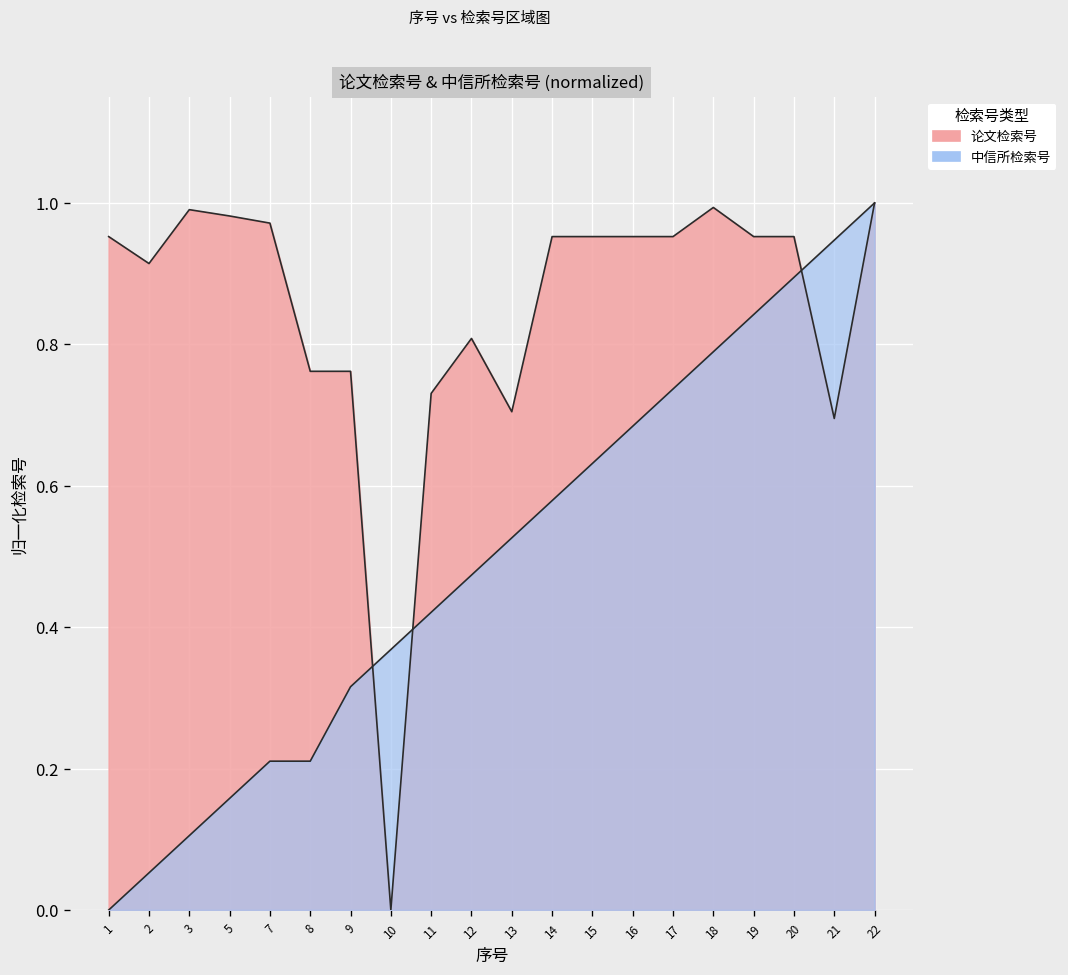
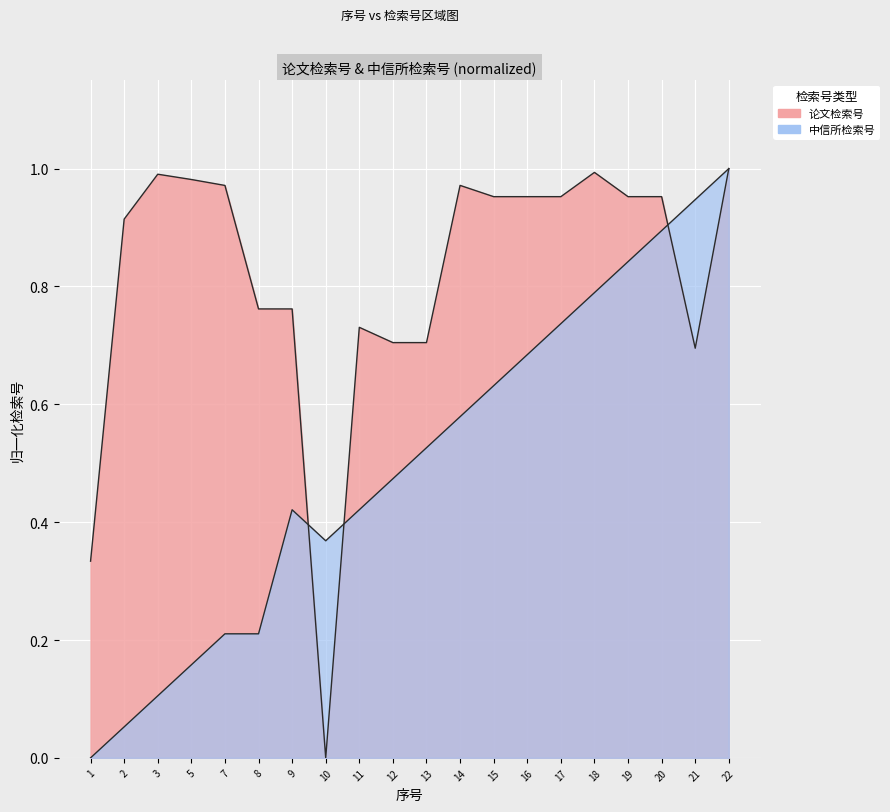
论文检索号, 1: 0.95 -> 0.33
中信所检索号, 9: 0.32 -> 0.42
论文检索号, 12: 0.81 -> 0.70
论文检索号, 14: 0.95 -> 0.97
